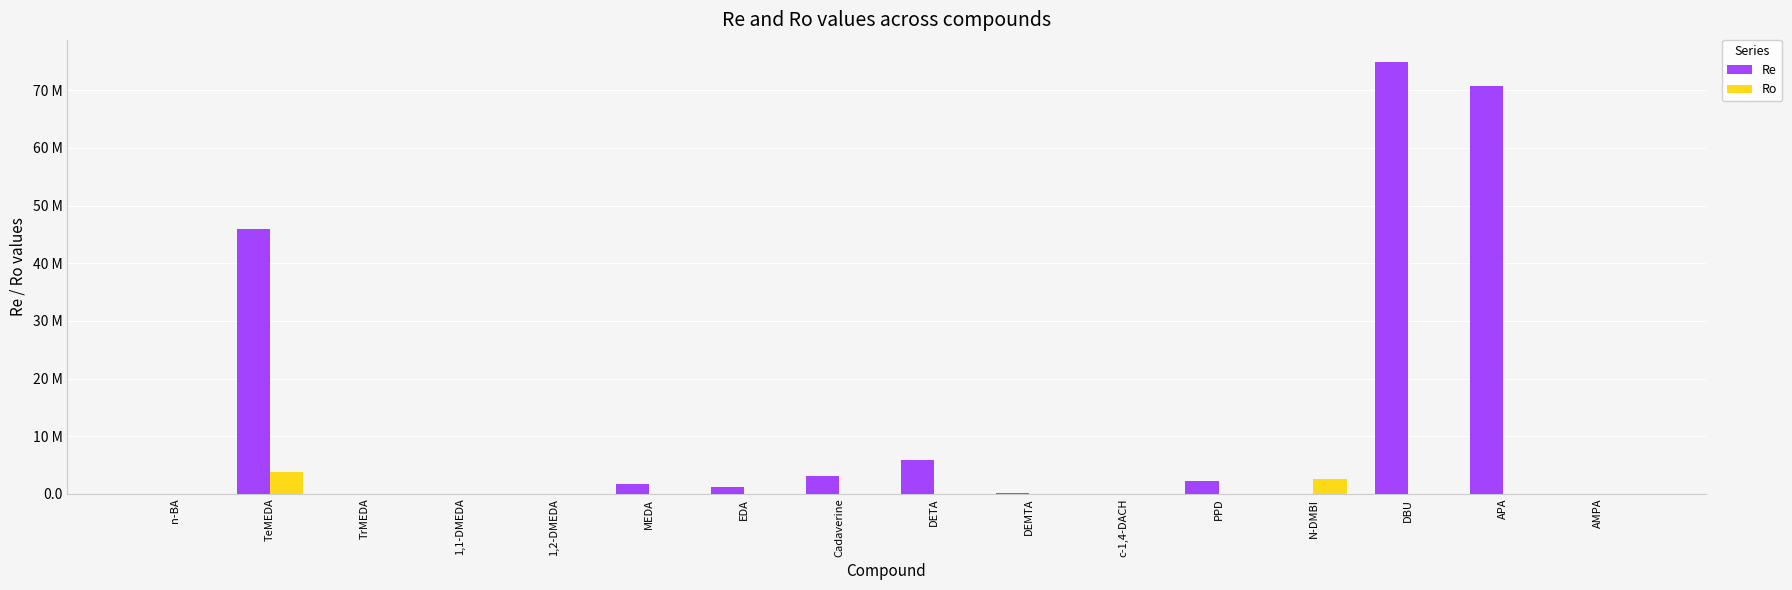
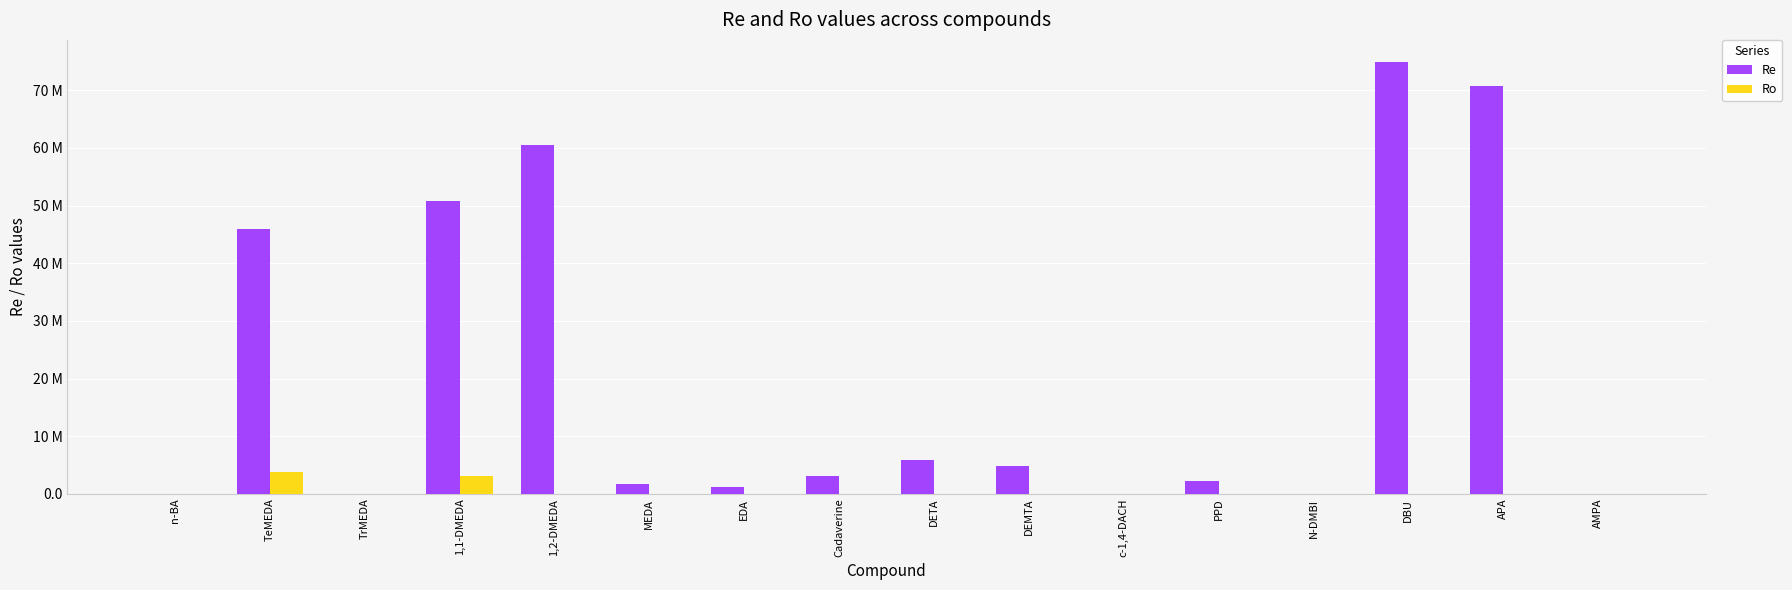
Re, 1,1-DMEDA: 0 -> 51000000
Ro, 1,1-DMEDA: 0 -> 3000000
Re, 1,2-DMEDA: 0 -> 61000000
Re, DEMTA: 0 -> 5000000
Ro, N-DMBI: 3000000 -> 0
